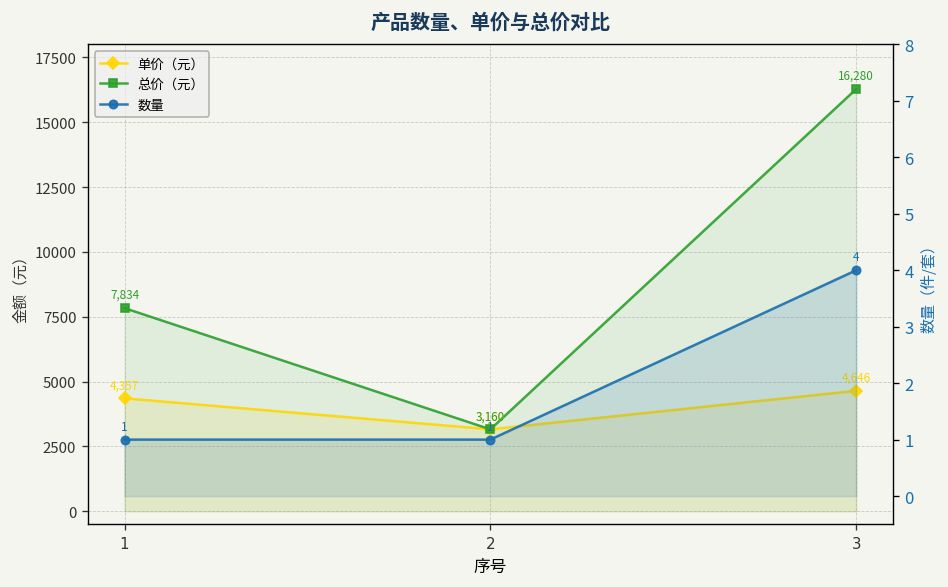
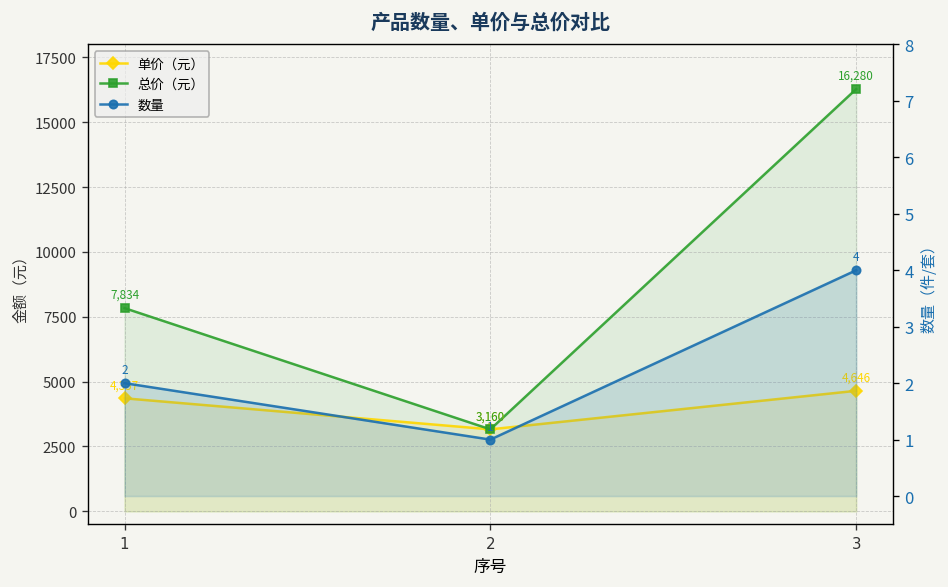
数量, 1: 1 -> 2
